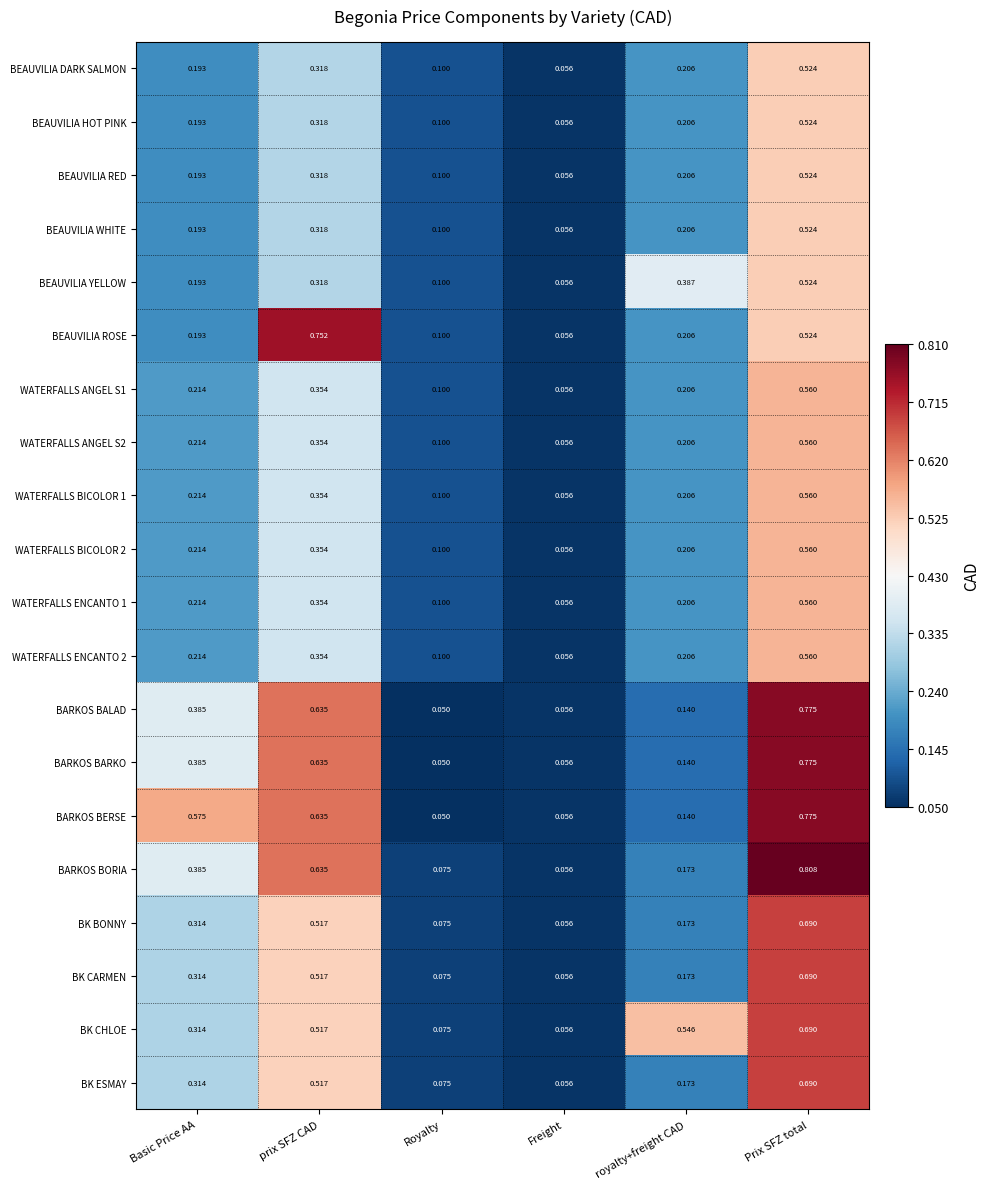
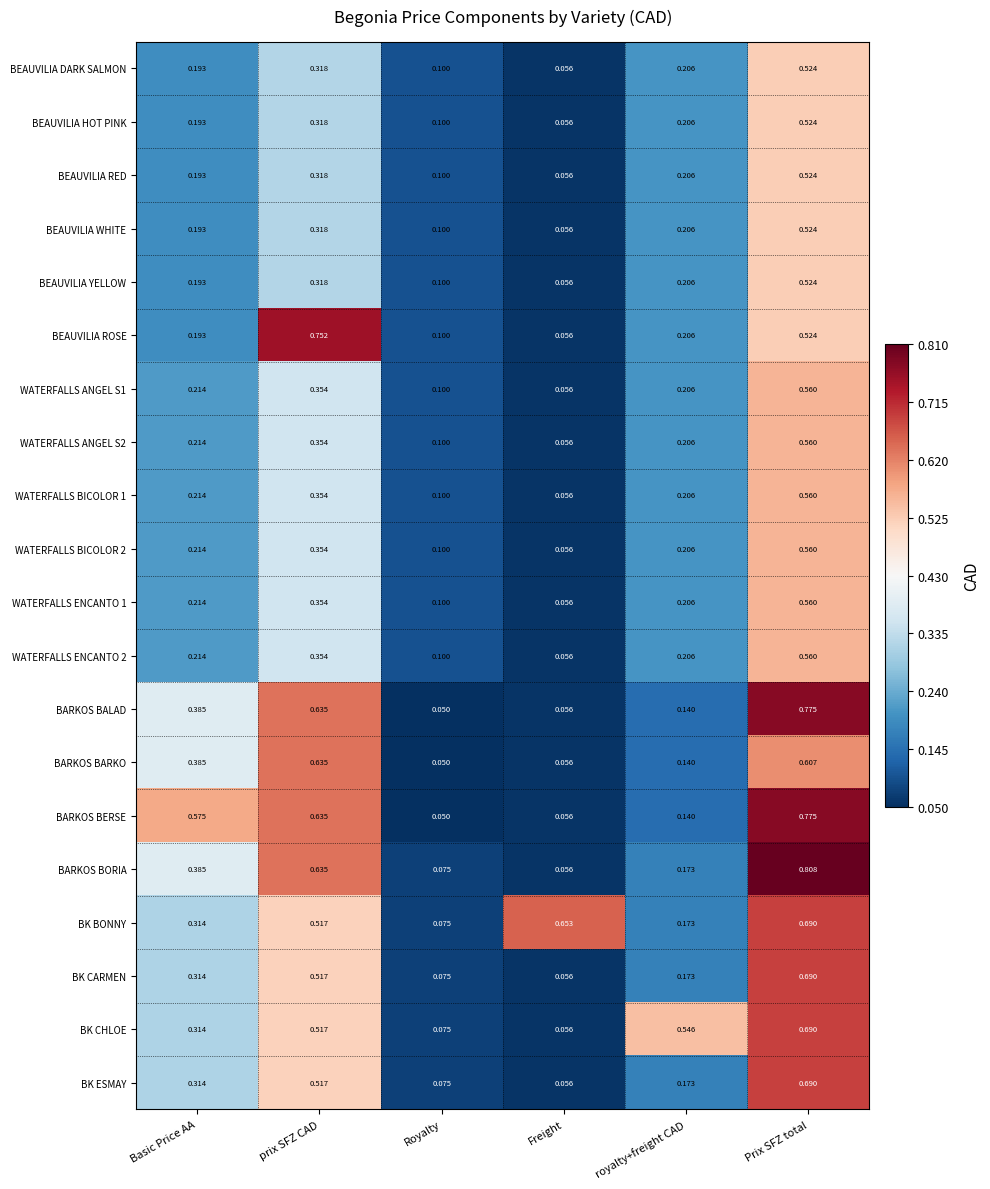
BEAUVILIA YELLOW, royalty+freight CAD: 0.387 -> 0.206
BARKOS BARKO, Prix SFZ total: 0.775 -> 0.607
BK BONNY, Freight: 0.056 -> 0.653
